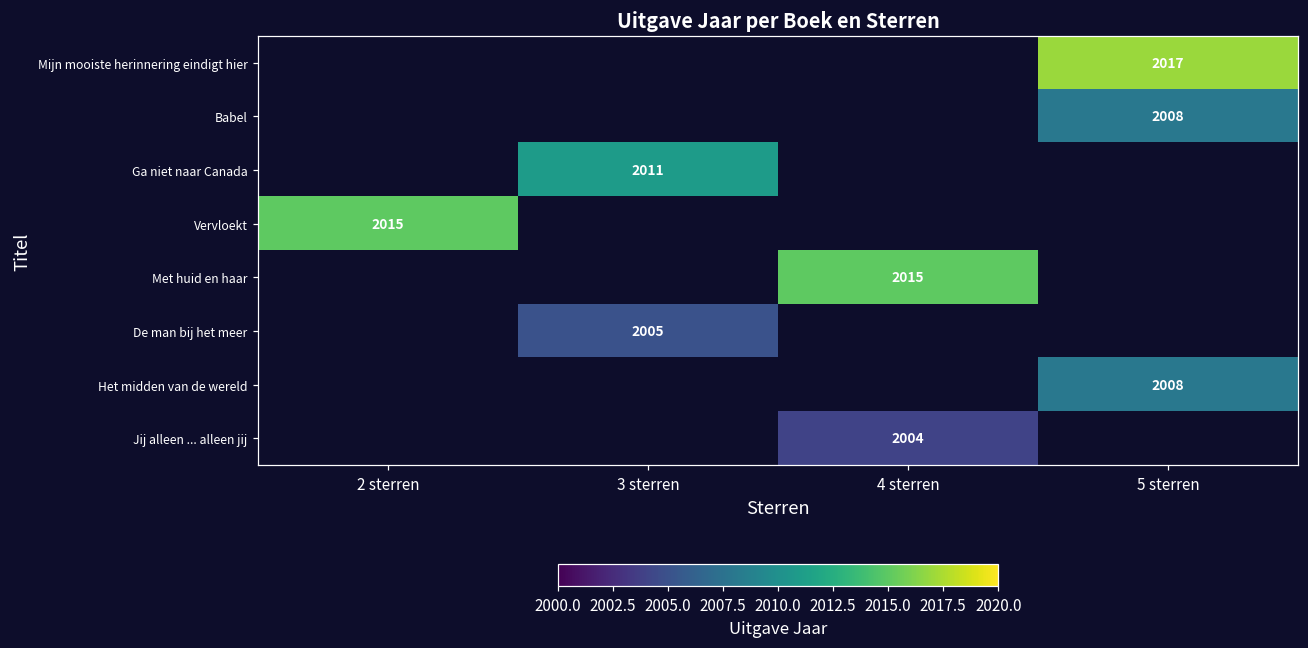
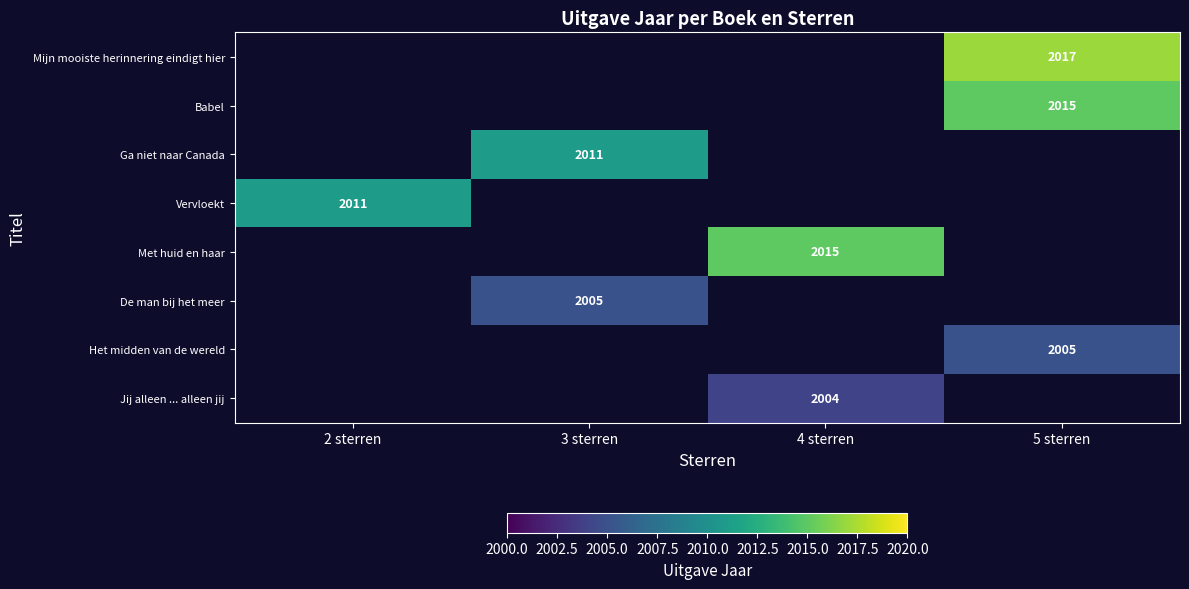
Babel, 5 sterren: 2008 -> 2015
Vervloekt, 2 sterren: 2015 -> 2011
Het midden van de wereld, 5 sterren: 2008 -> 2005
